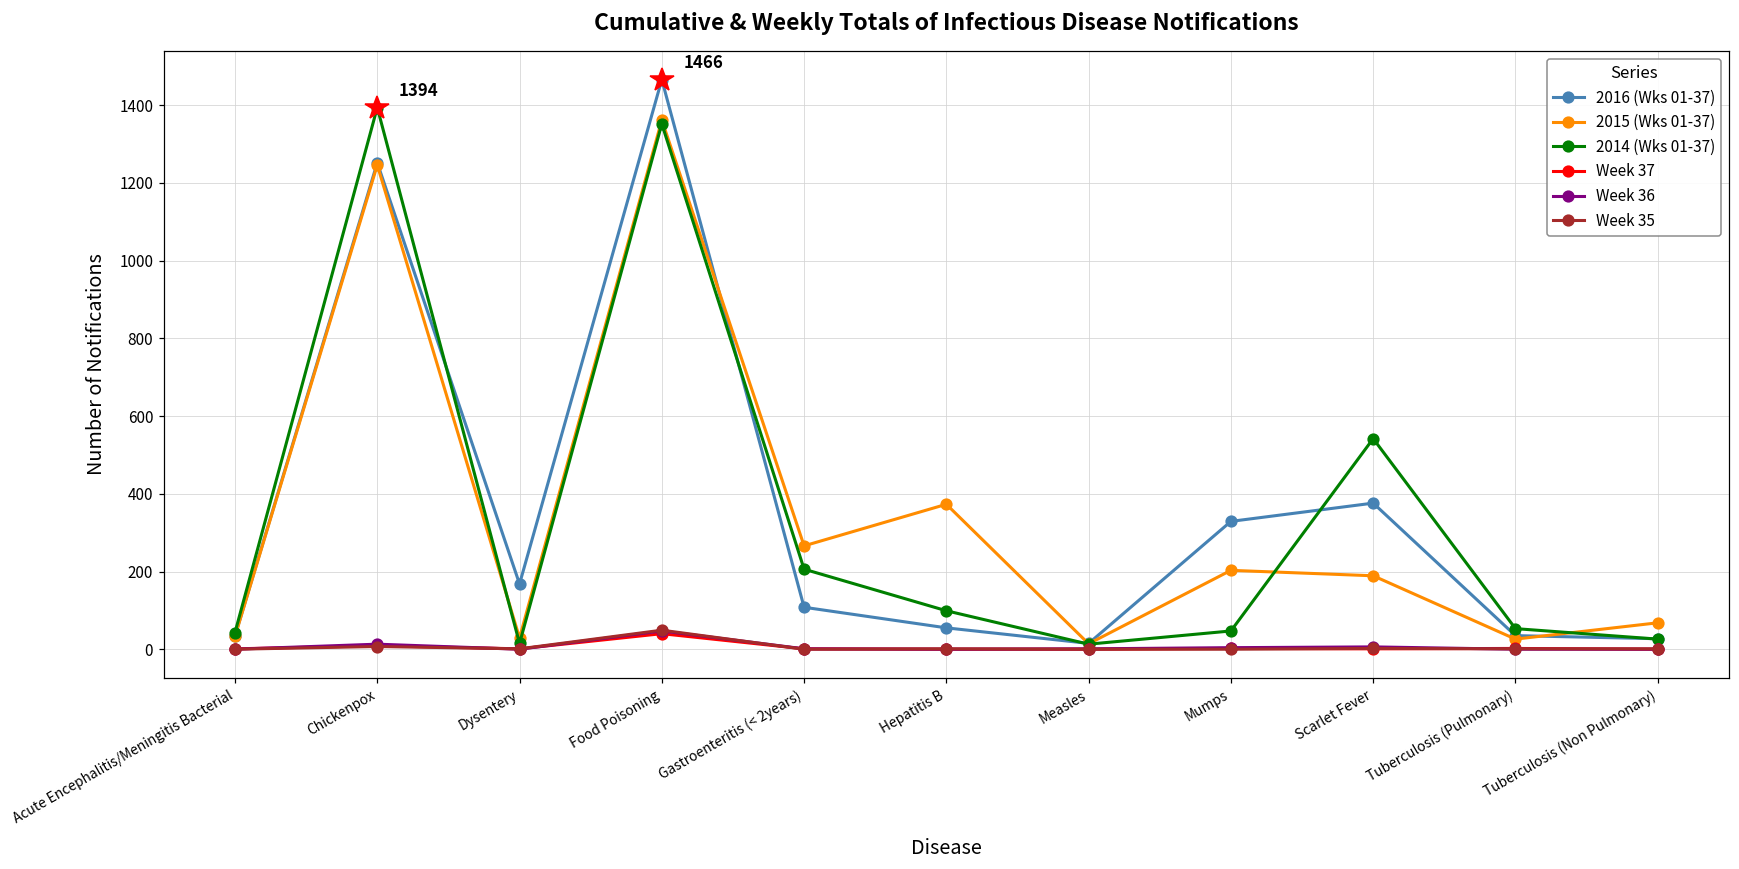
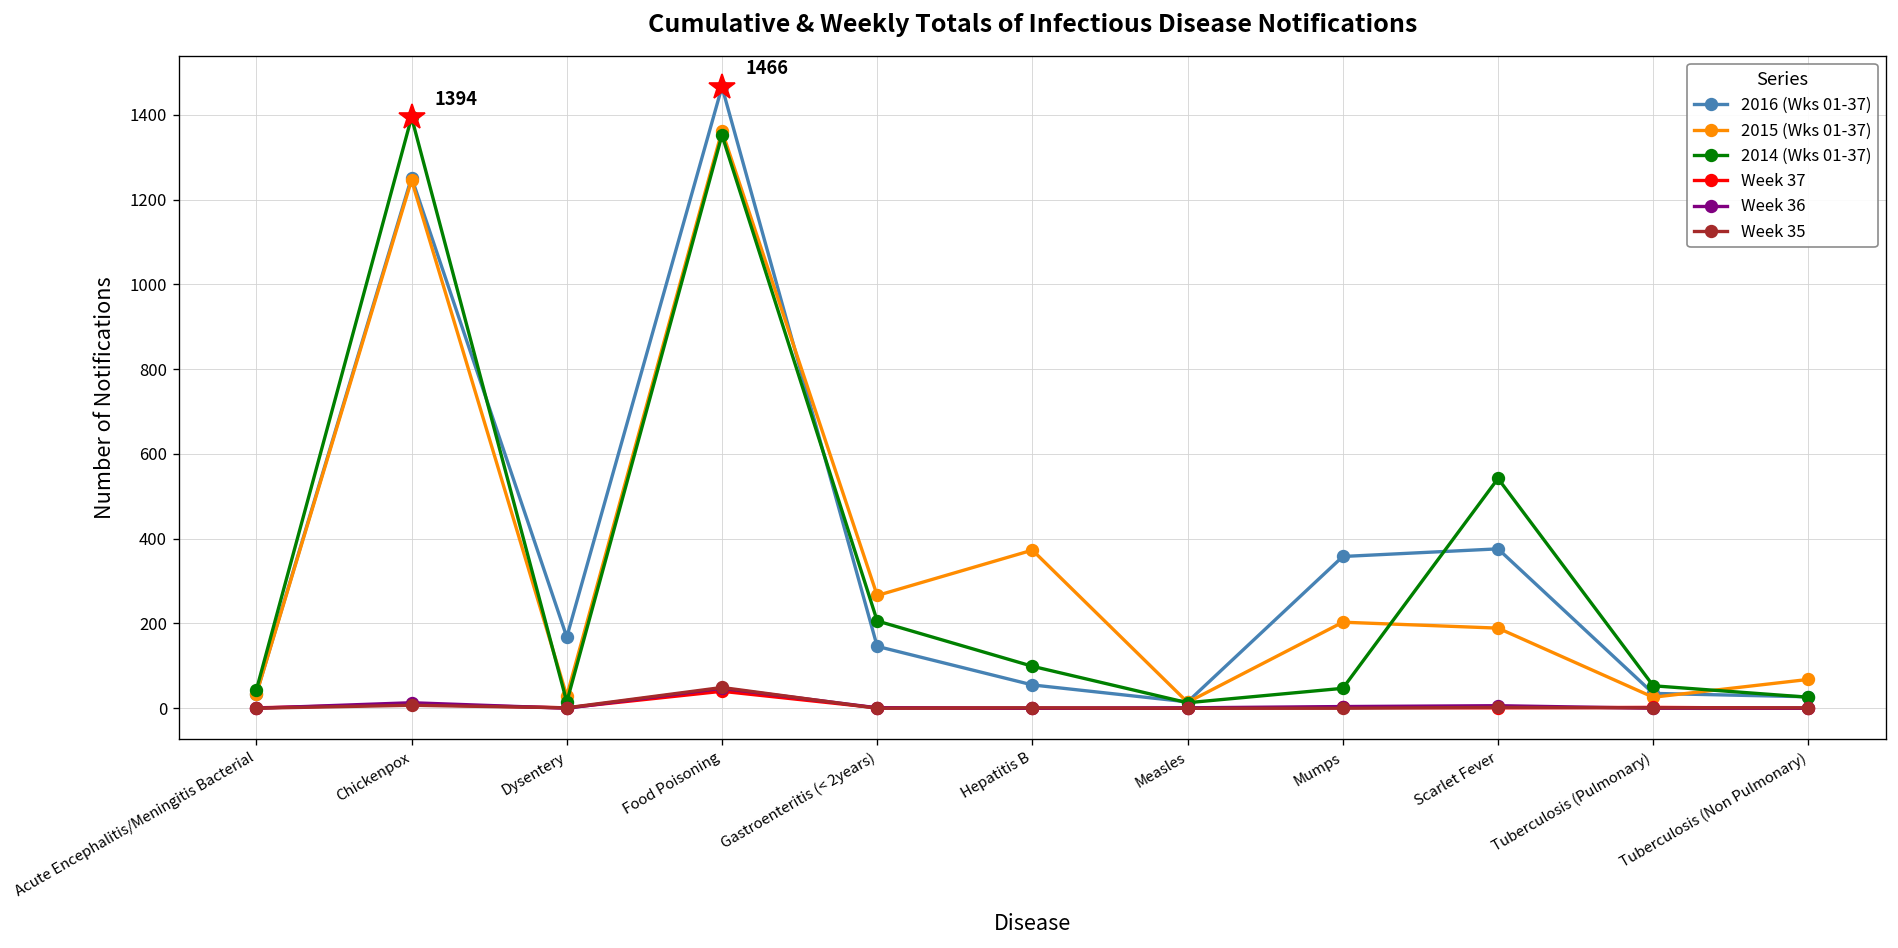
2016 (Wks 01-37), Gastroenteritis (< 2years): 110 -> 150
2016 (Wks 01-37), Mumps: 330 -> 360
